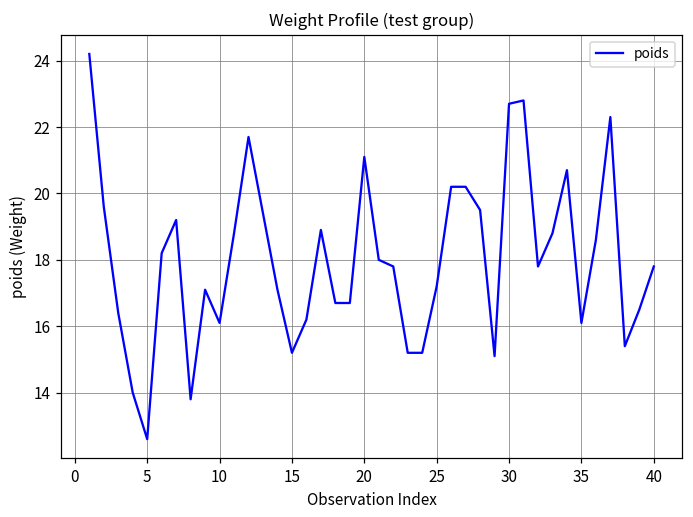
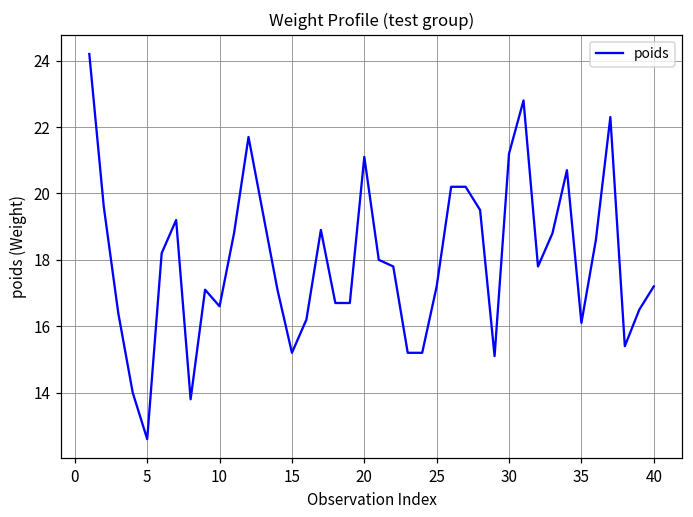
10: 16.1 -> 16.6
30: 22.7 -> 21.2
40: 17.8 -> 17.2
